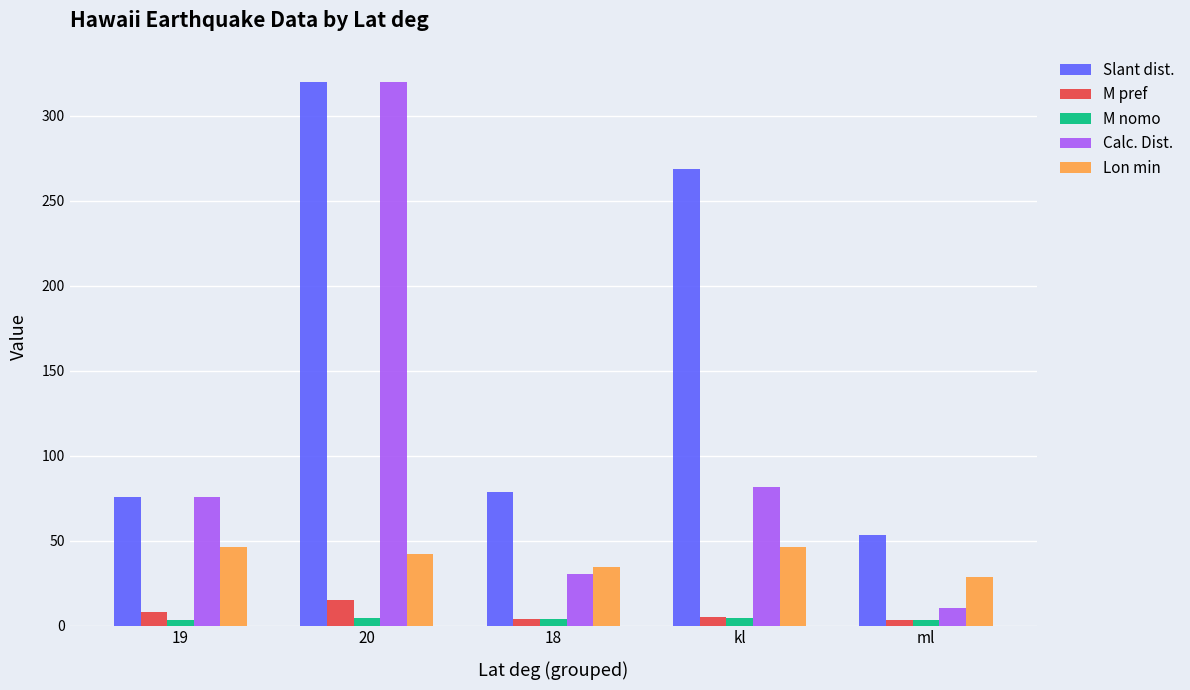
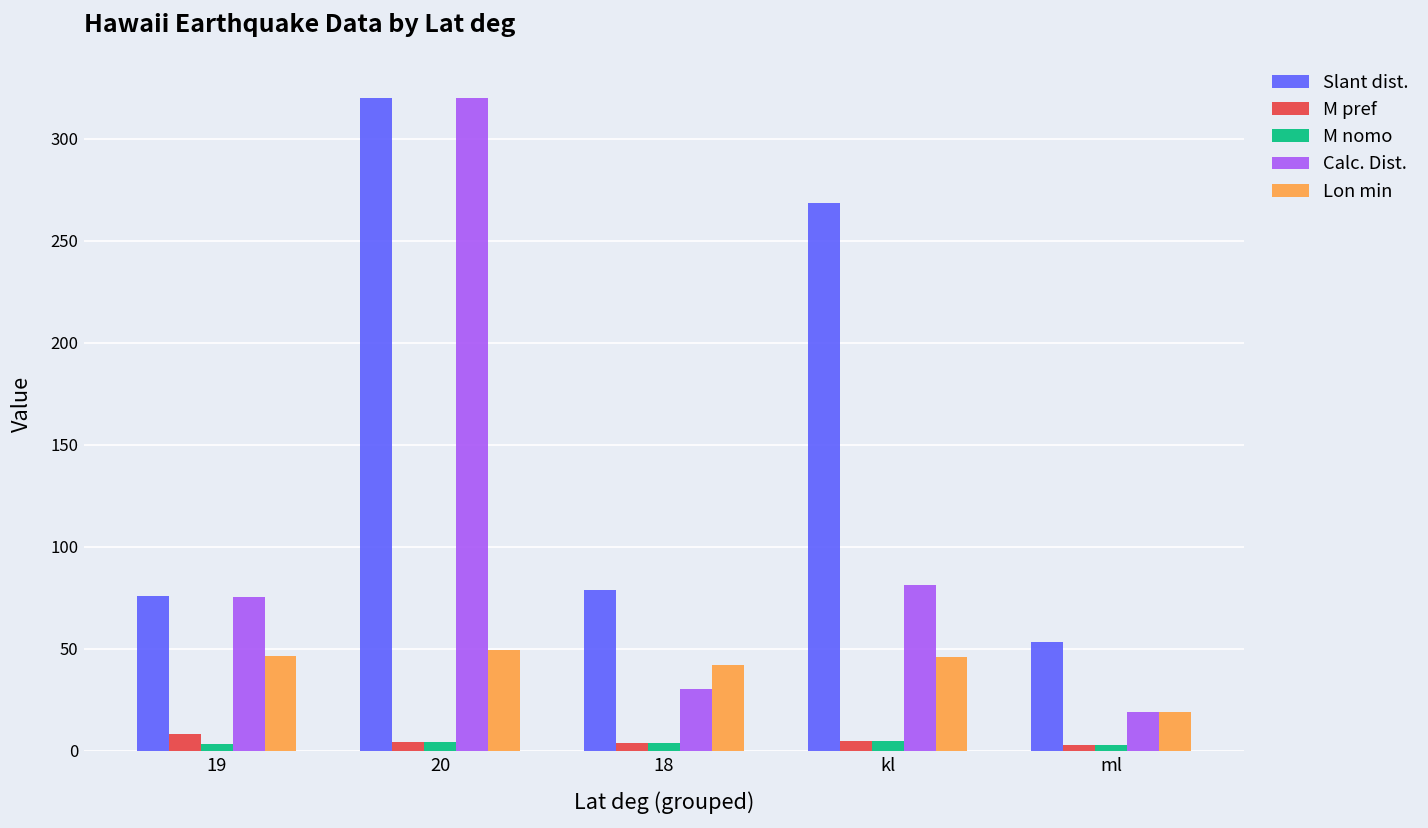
M pref, 20: 15 -> 4
Lon min, 20: 42 -> 50
Lon min, 18: 35 -> 42
Calc. Dist., ml: 10 -> 19
Lon min, ml: 29 -> 19
